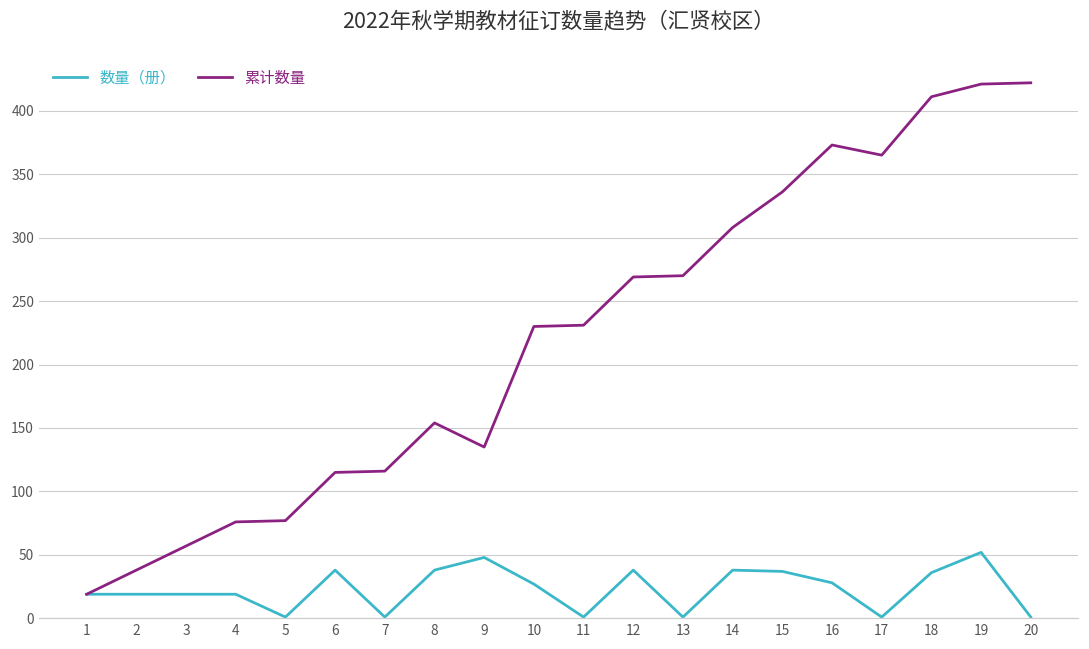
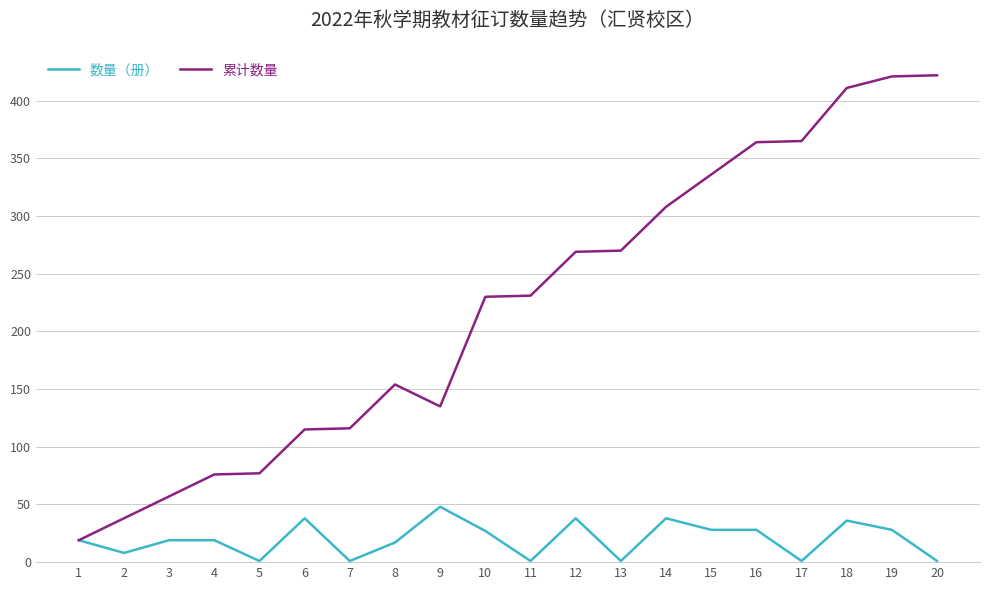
数量（册）, 2: 19 -> 8
数量（册）, 8: 38 -> 17
数量（册）, 15: 37 -> 28
累计数量, 16: 373 -> 364
数量（册）, 19: 52 -> 28
